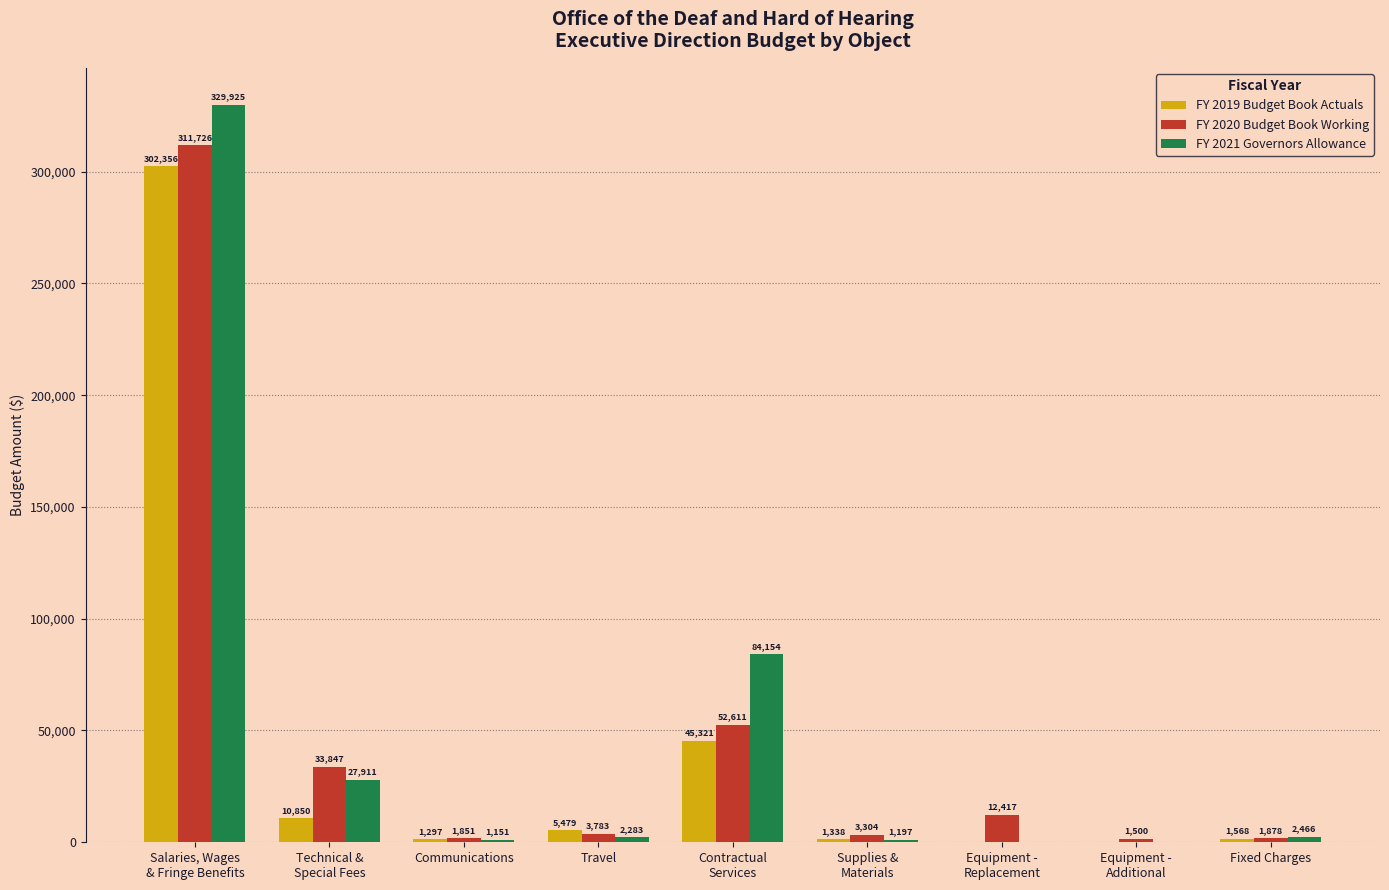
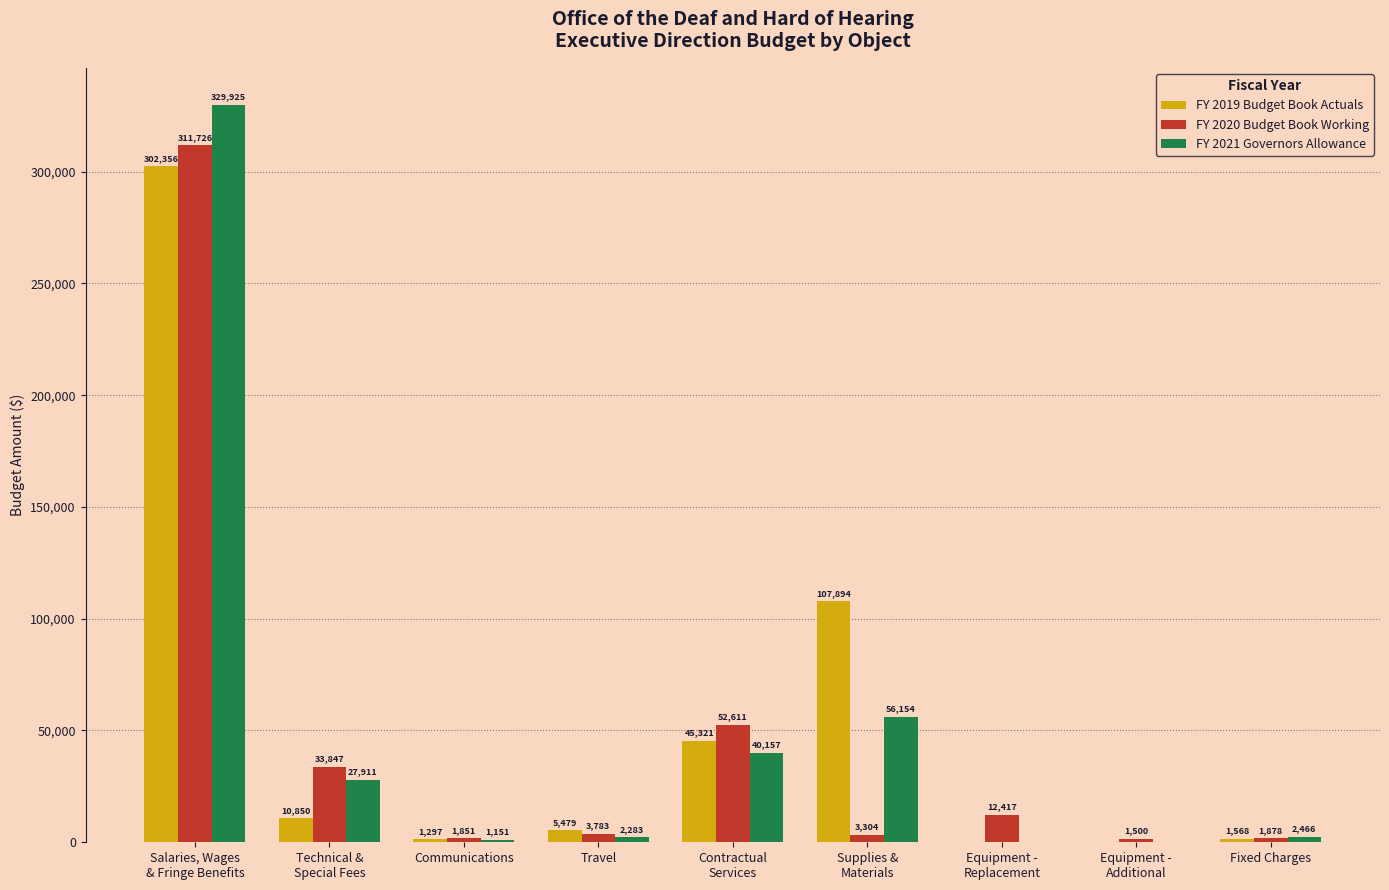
FY 2021 Governors Allowance, Contractual Services: 84,154 -> 40,157
FY 2019 Budget Book Actuals, Supplies & Materials: 1,338 -> 107,894
FY 2021 Governors Allowance, Supplies & Materials: 1,197 -> 56,154
